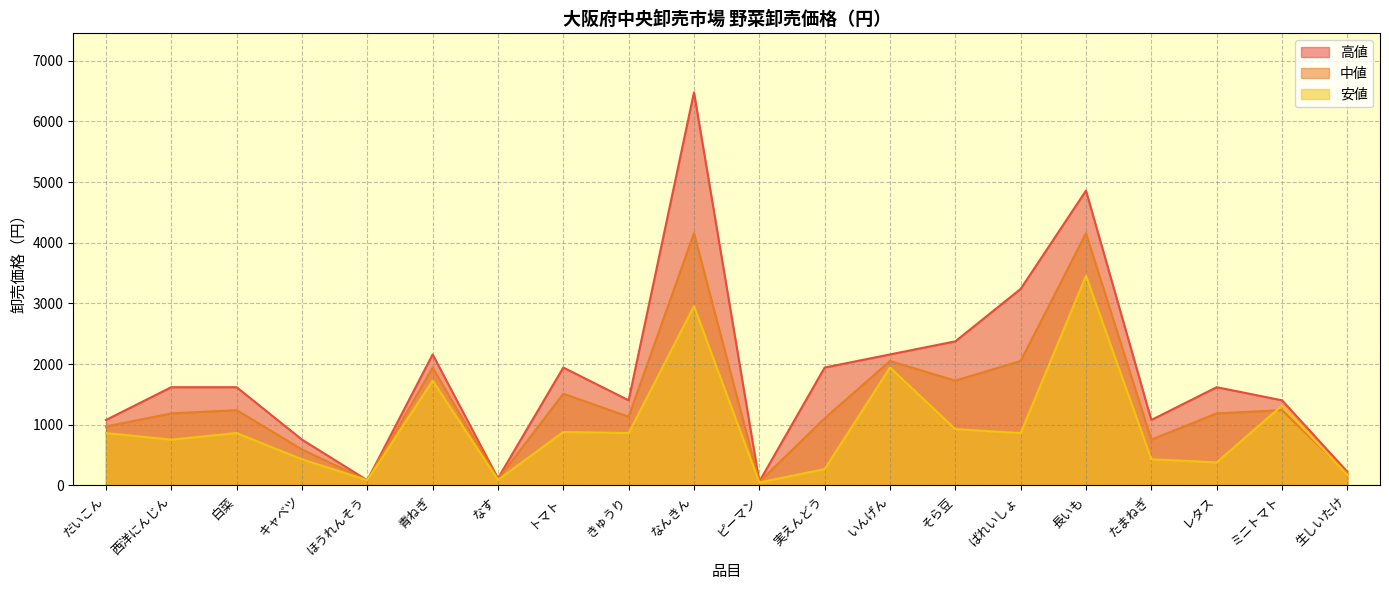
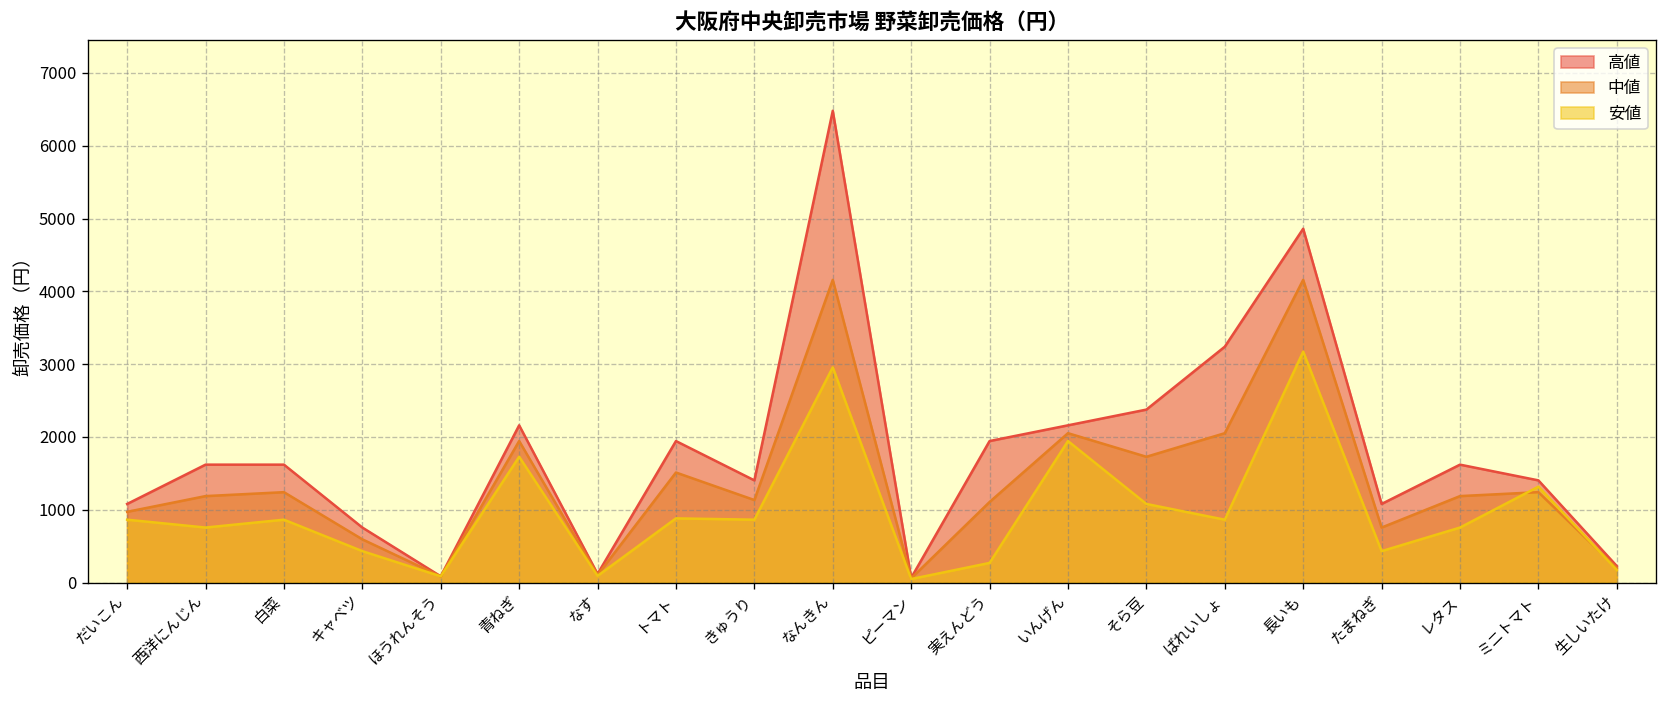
安値, そら豆: 900 -> 1100
安値, 長いも: 3500 -> 3200
安値, レタス: 400 -> 800
